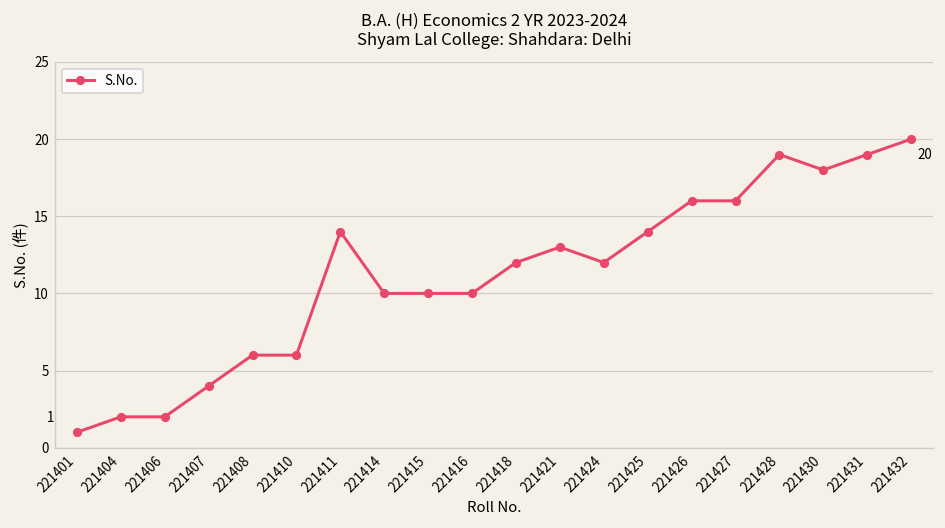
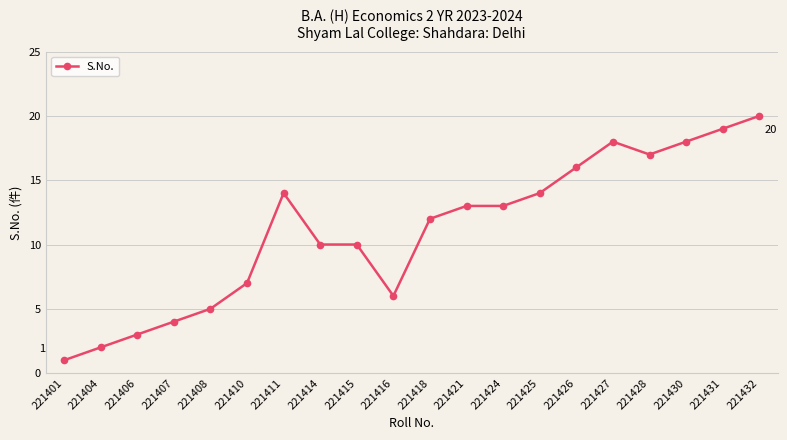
221406: 2 -> 3
221408: 6 -> 5
221410: 6 -> 7
221416: 10 -> 6
221424: 12 -> 13
221427: 16 -> 18
221428: 19 -> 17
